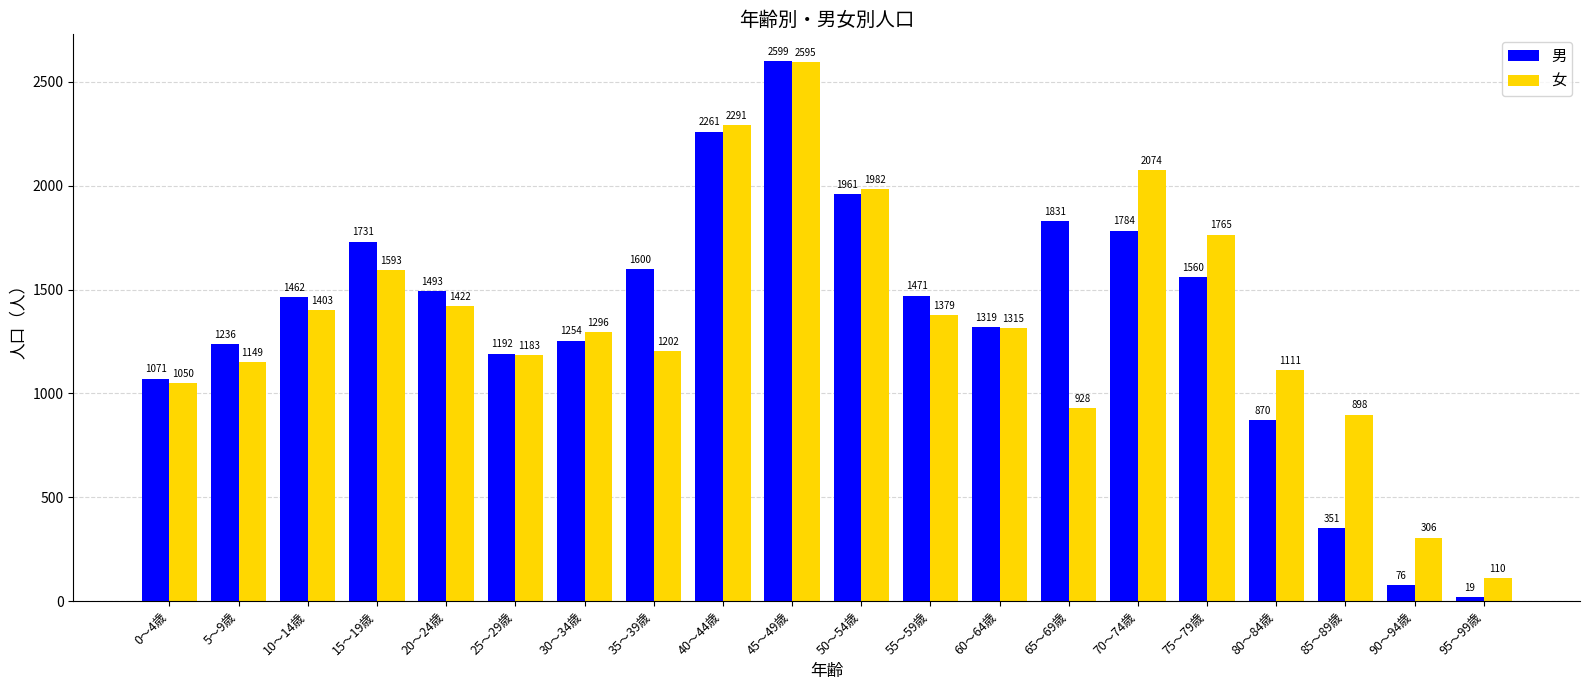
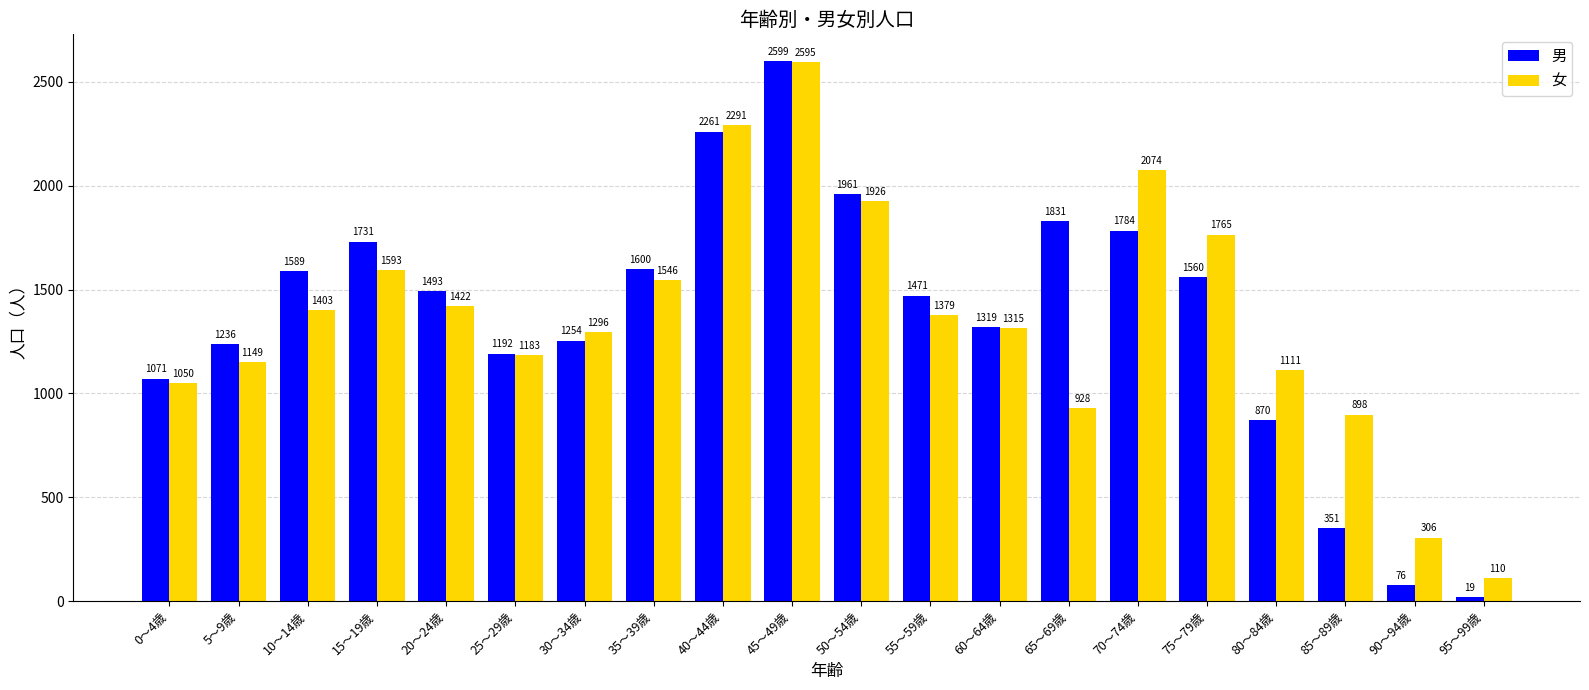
男, 10～14歳: 1462 -> 1589
女, 35～39歳: 1202 -> 1546
女, 50～54歳: 1982 -> 1926
